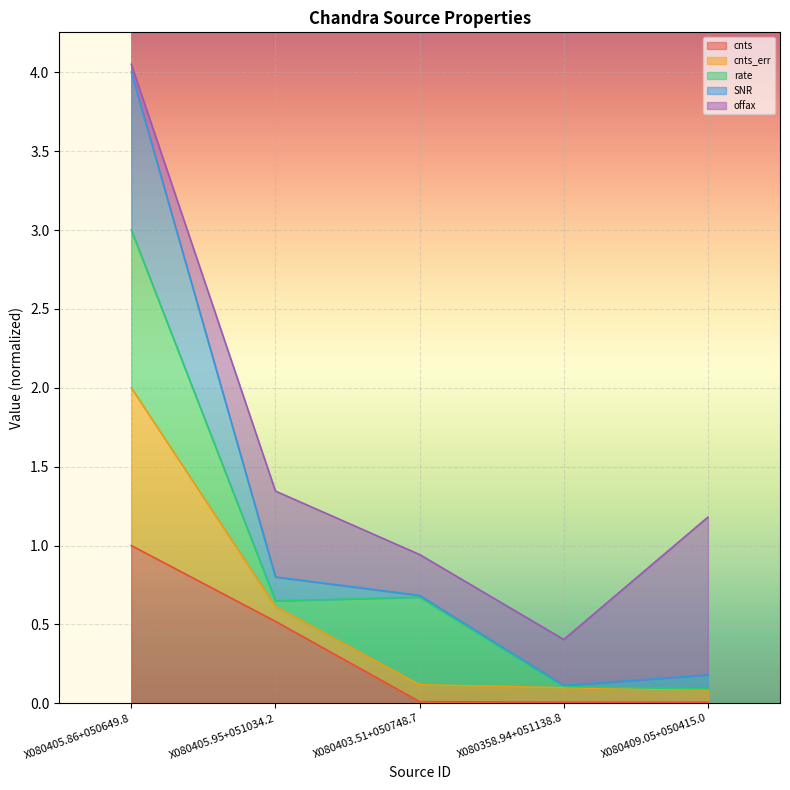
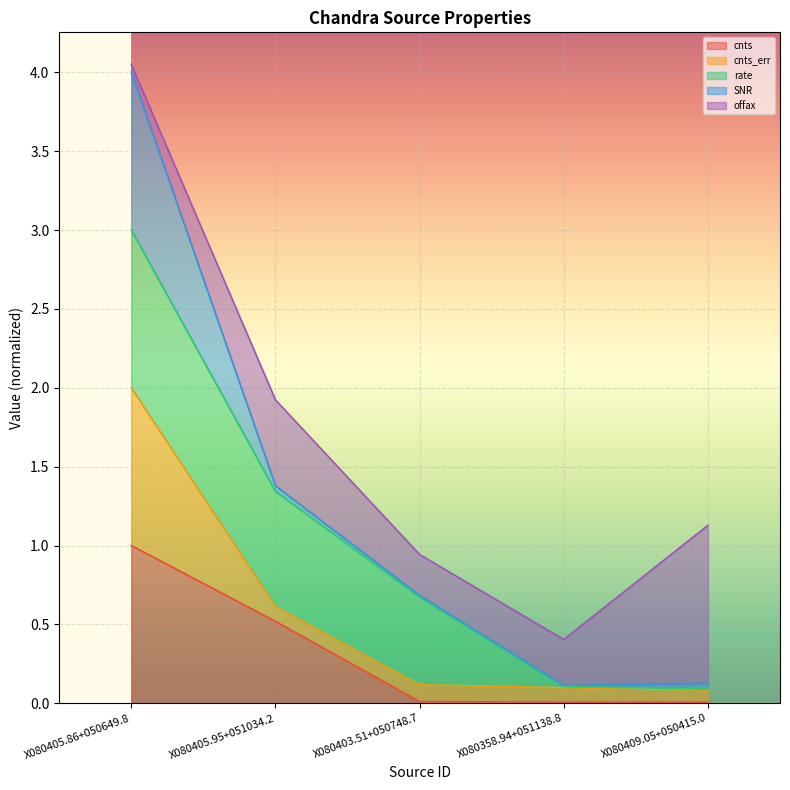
rate, X080405.95+051034.2: 0.04 -> 0.73
SNR, X080405.95+051034.2: 0.15 -> 0.04
SNR, X080409.05+050415.0: 0.09 -> 0.04
